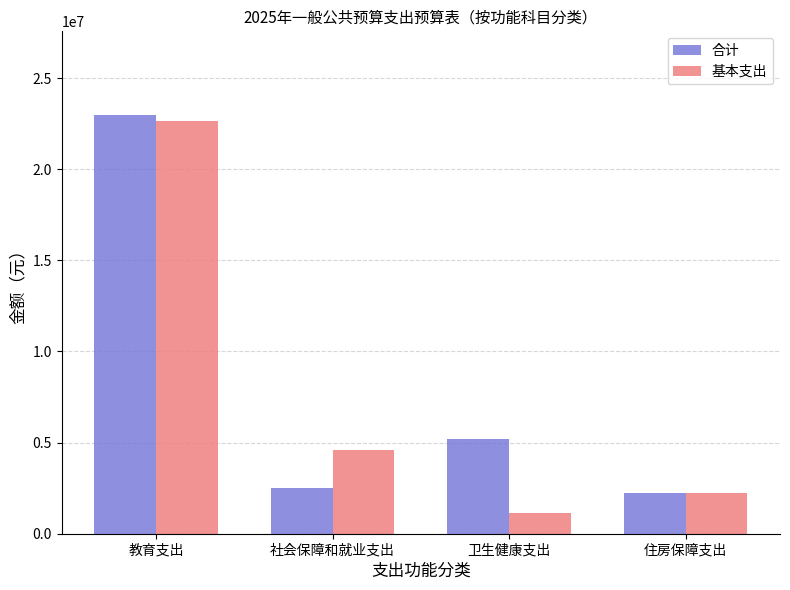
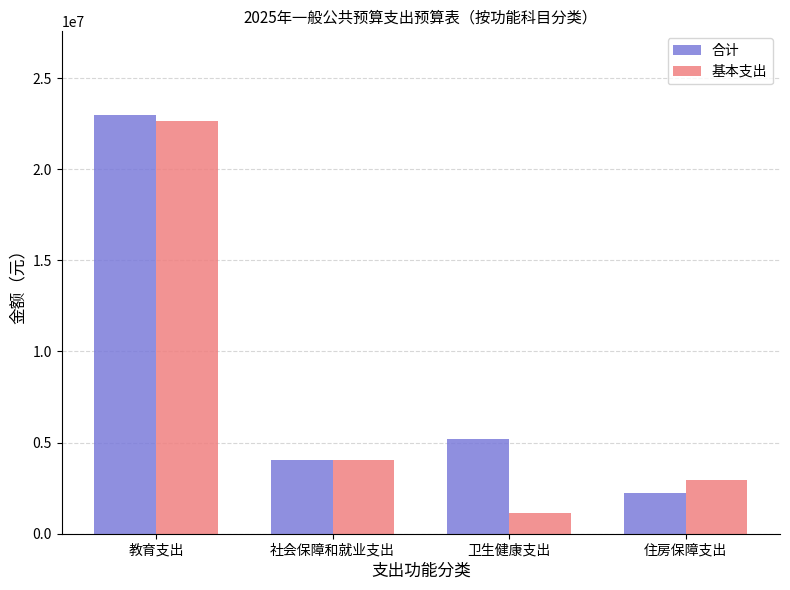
合计, 社会保障和就业支出: 2500000 -> 4100000
基本支出, 社会保障和就业支出: 4600000 -> 4100000
基本支出, 住房保障支出: 2300000 -> 3000000
